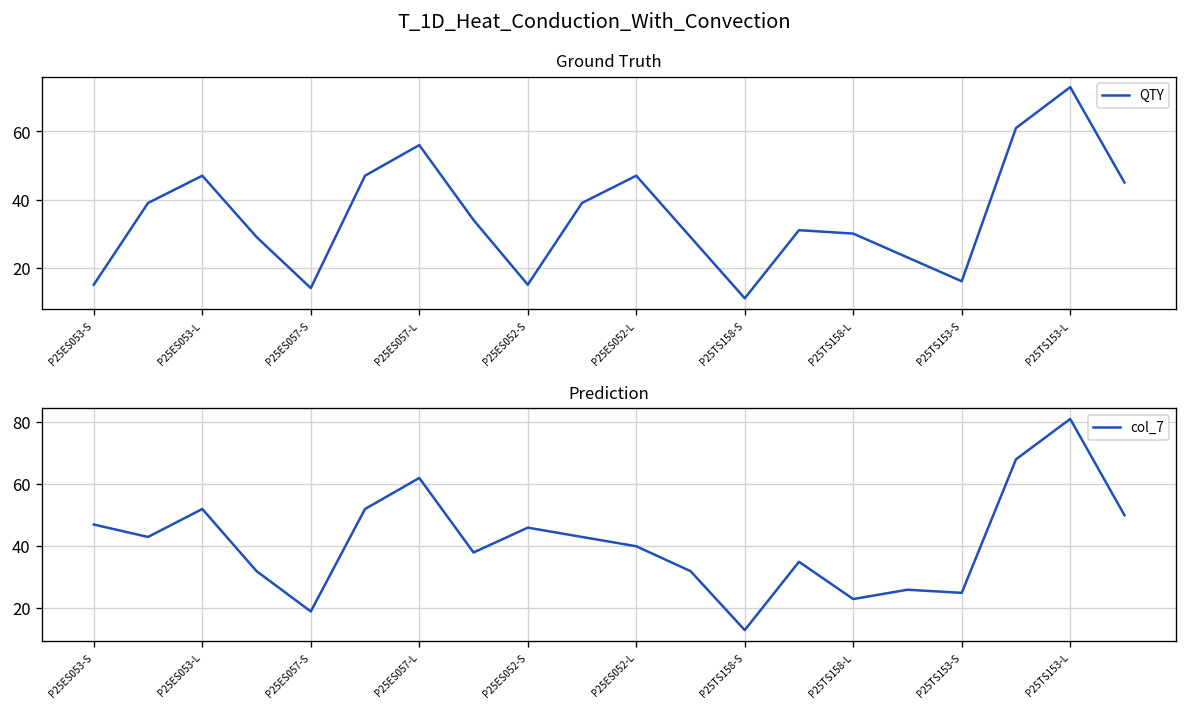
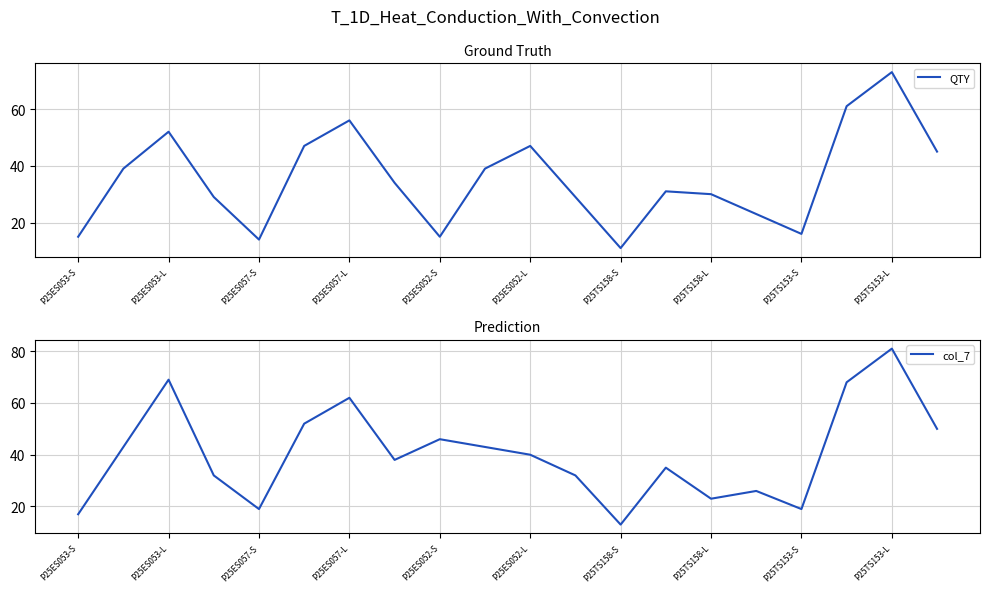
Ground Truth, P25ES053-L: 47 -> 52
Prediction, P25ES053-S: 47 -> 17
Prediction, P25ES053-L: 52 -> 69
Prediction, P25TS153-S: 25 -> 19
